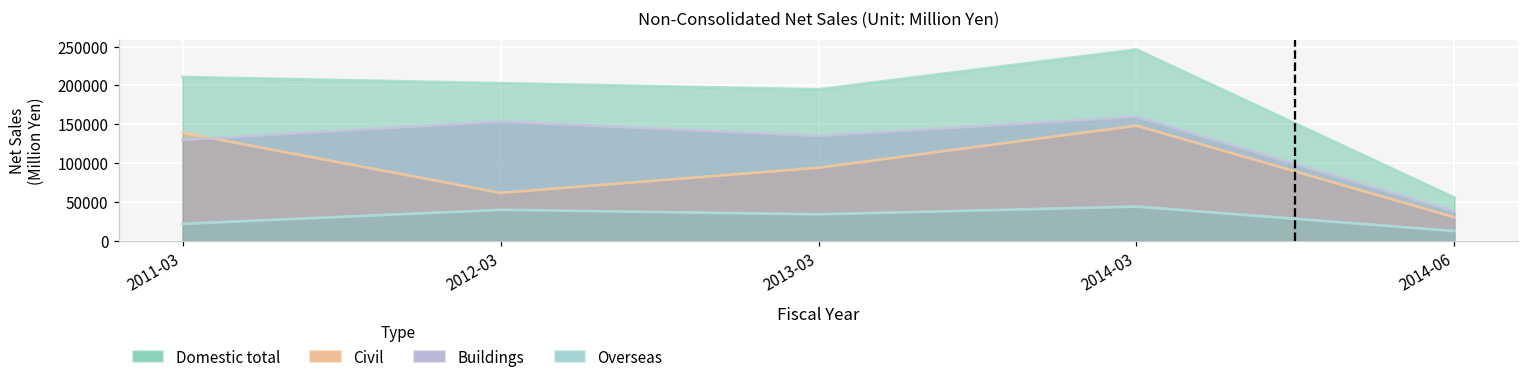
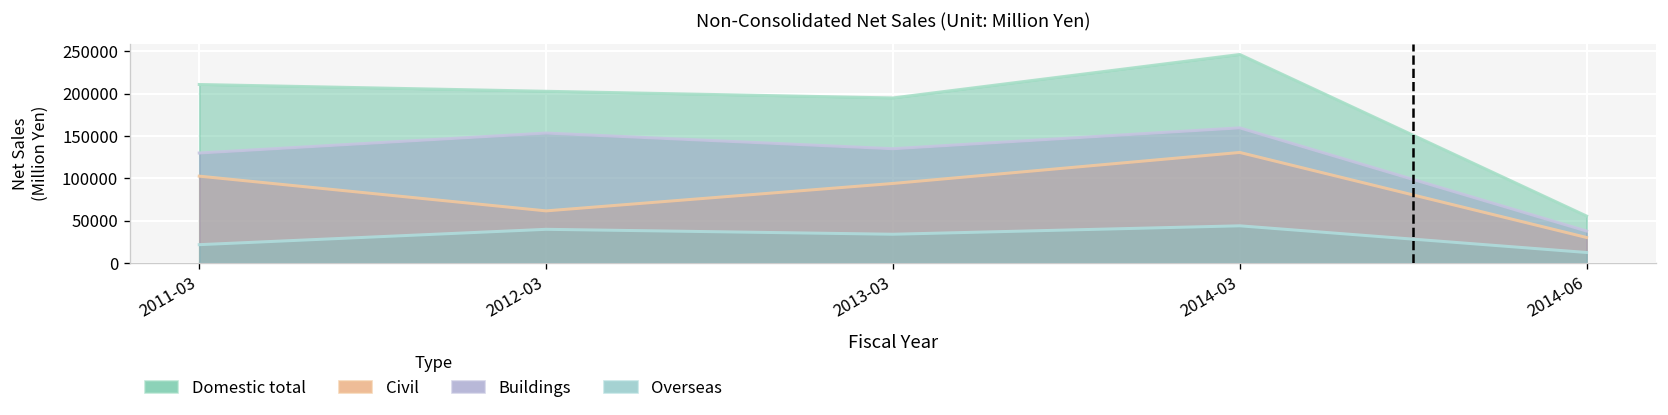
Civil, 2011-03: 140000 -> 100000
Civil, 2014-03: 150000 -> 130000
